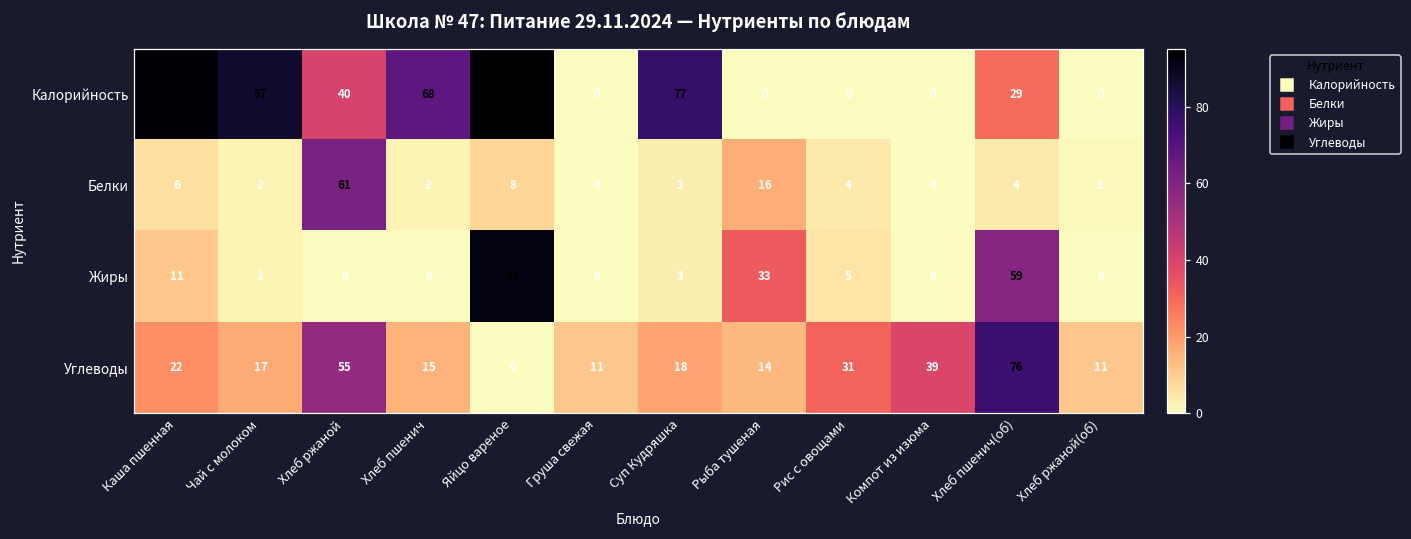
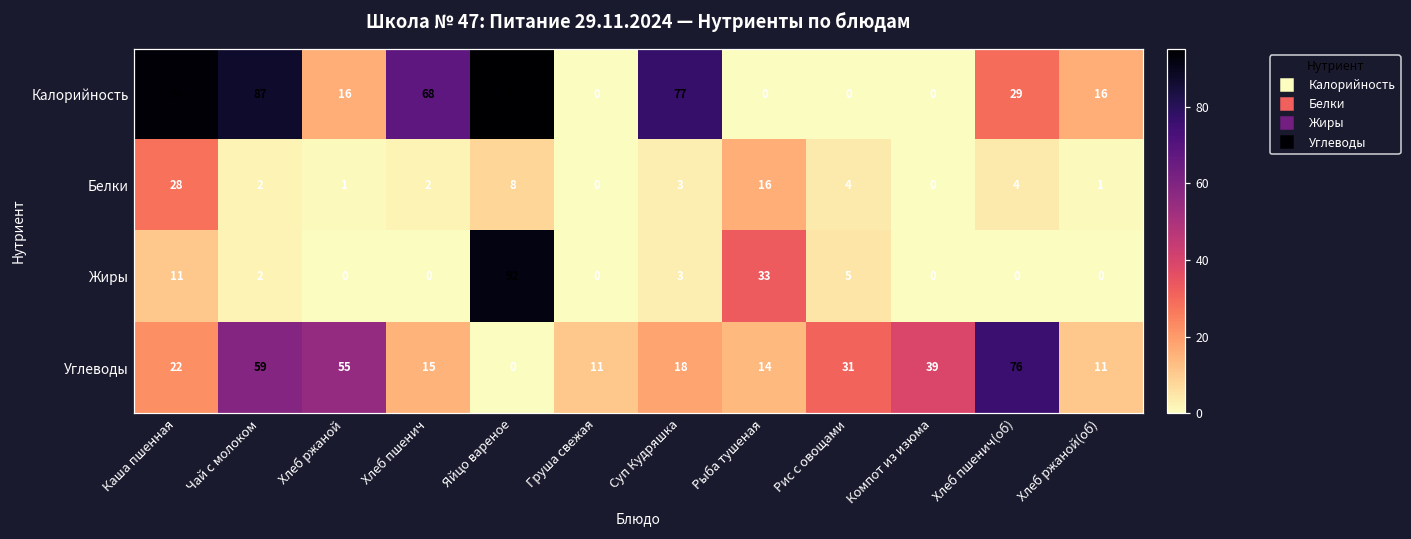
Калорийность, Хлеб ржаной: 40 -> 16
Калорийность, Хлеб ржаной(об): 0 -> 16
Белки, Каша пшенная: 6 -> 28
Белки, Хлеб ржаной: 61 -> 1
Жиры, Хлеб пшенич(об): 59 -> 0
Углеводы, Чай с молоком: 17 -> 59
